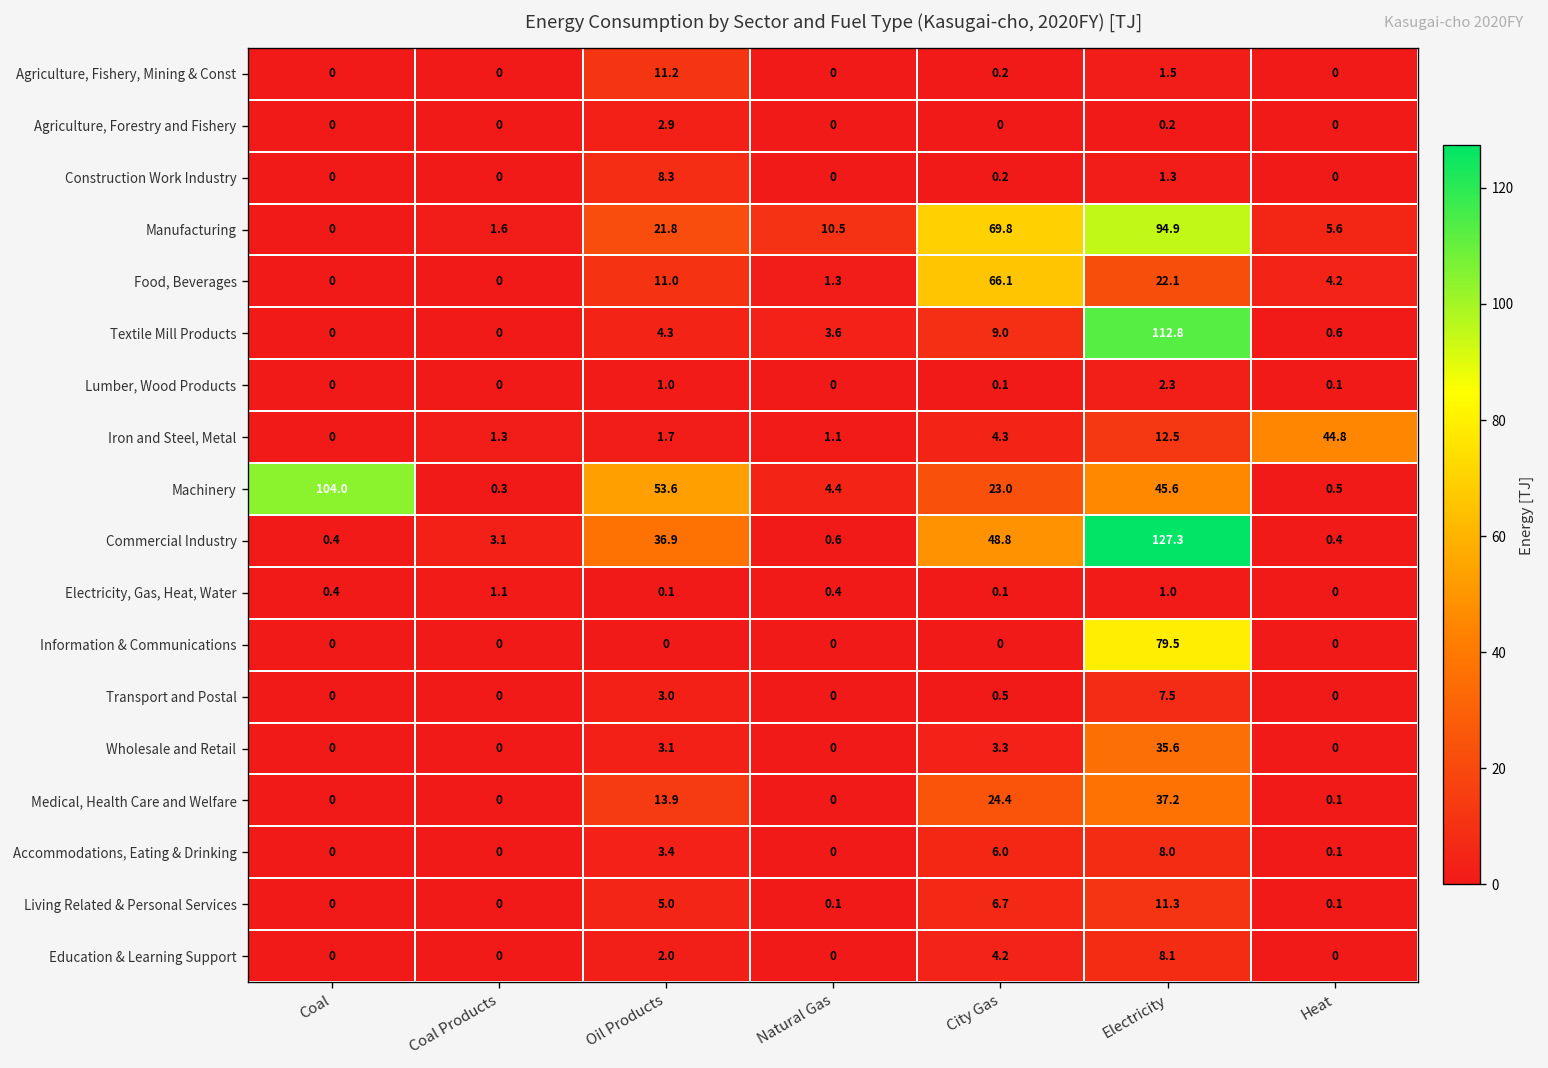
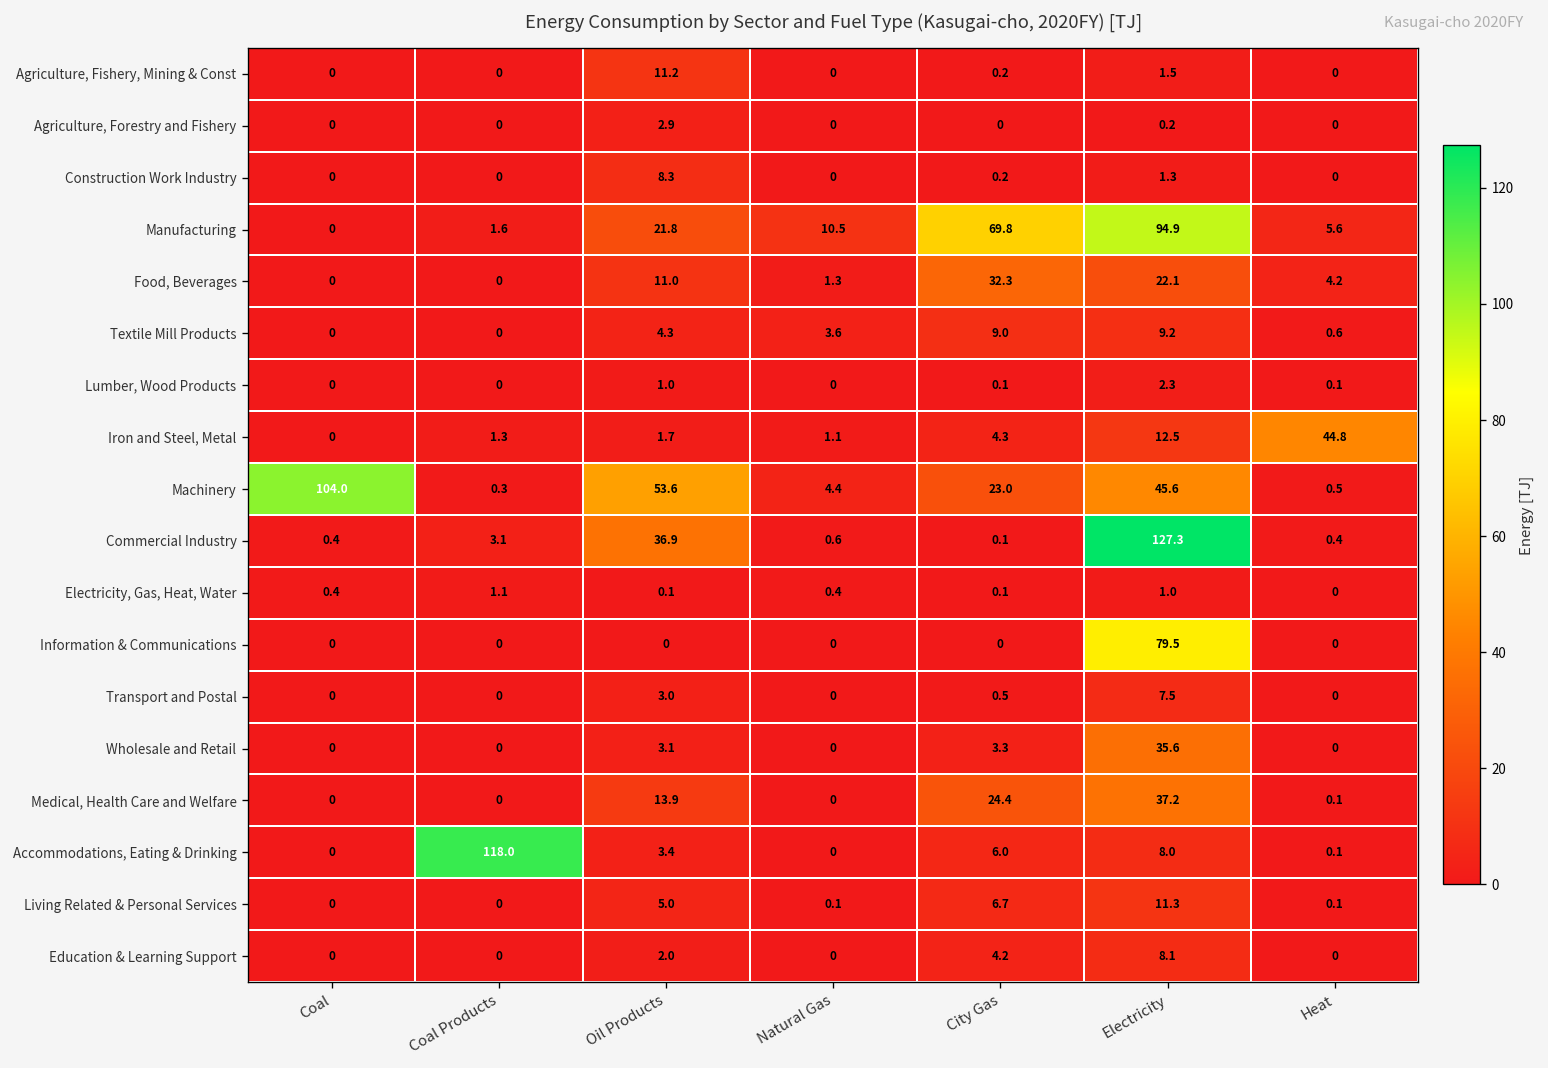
Food, Beverages, City Gas: 66.1 -> 32.3
Textile Mill Products, Electricity: 112.8 -> 9.2
Commercial Industry, City Gas: 48.8 -> 0.1
Accommodations, Eating & Drinking, Coal Products: 0 -> 118.0
